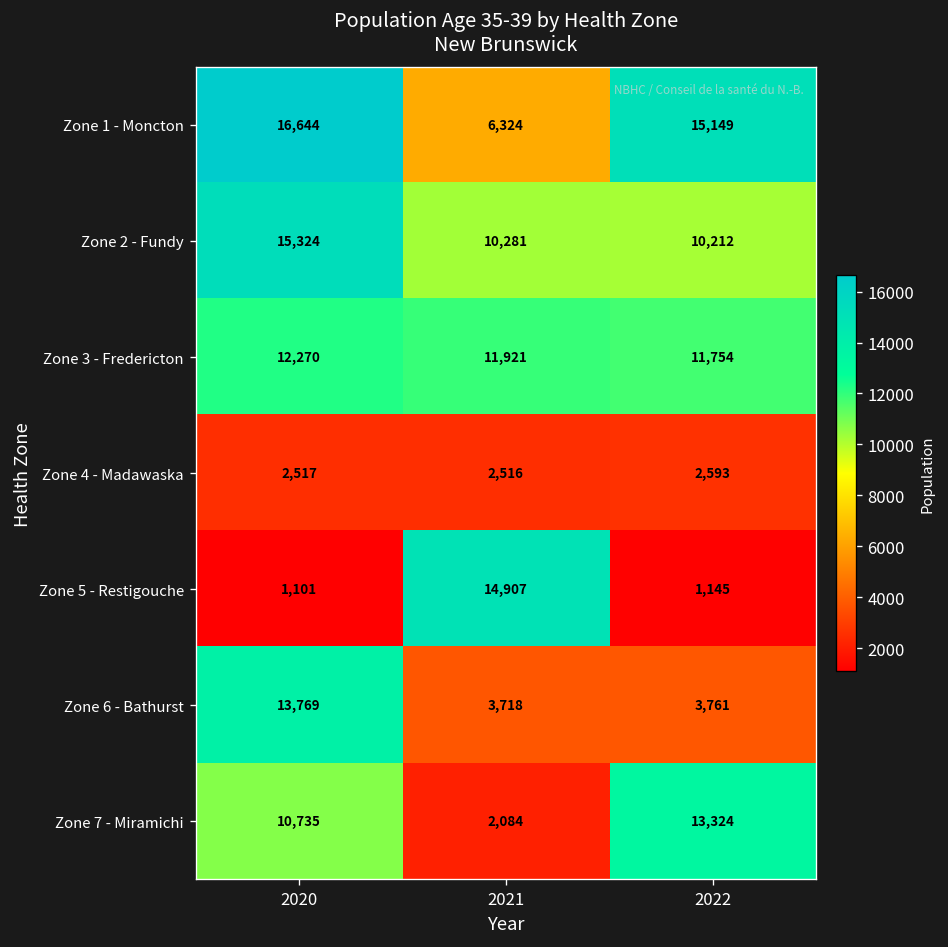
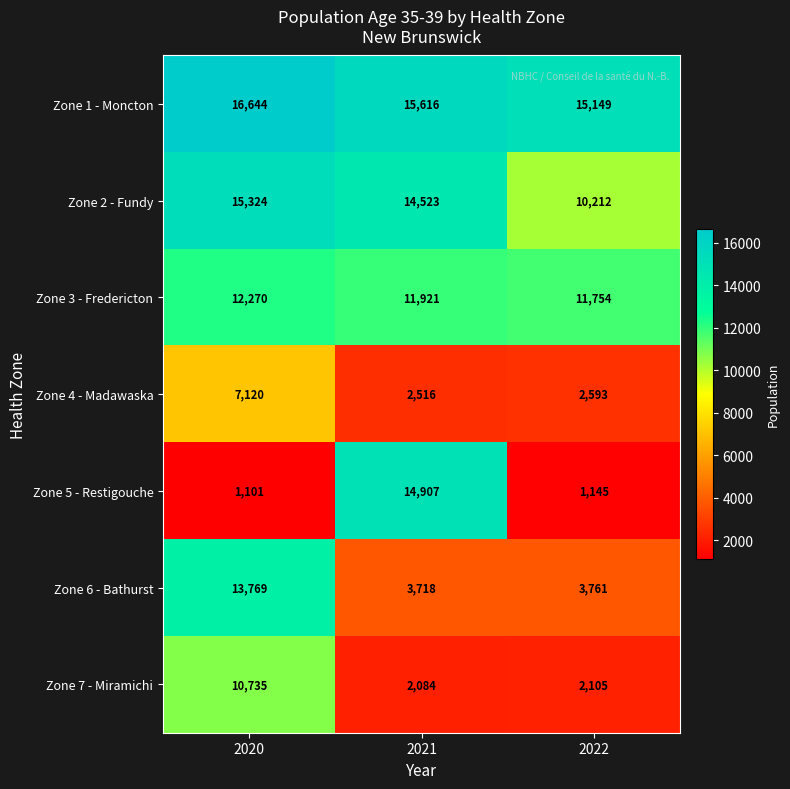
Zone 1 - Moncton, 2021: 6,324 -> 15,616
Zone 2 - Fundy, 2021: 10,281 -> 14,523
Zone 4 - Madawaska, 2020: 2,517 -> 7,120
Zone 7 - Miramichi, 2022: 13,324 -> 2,105
